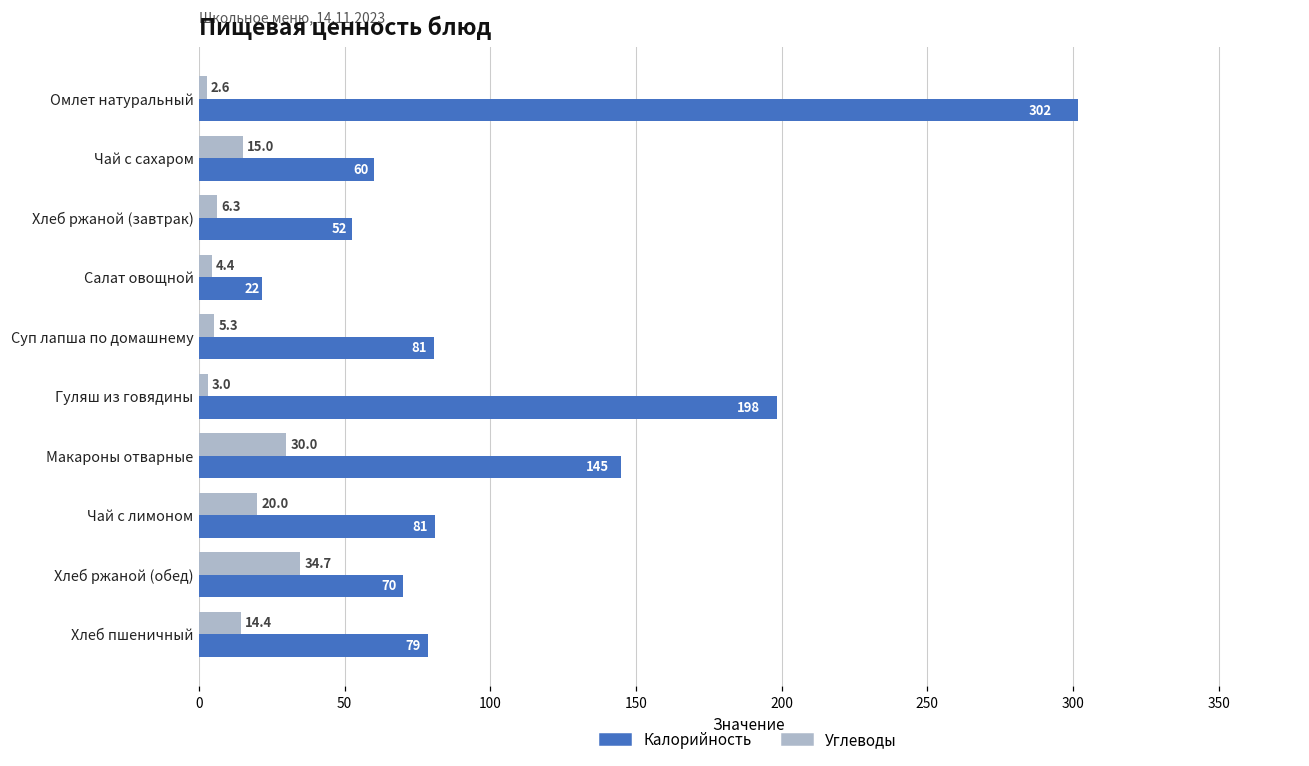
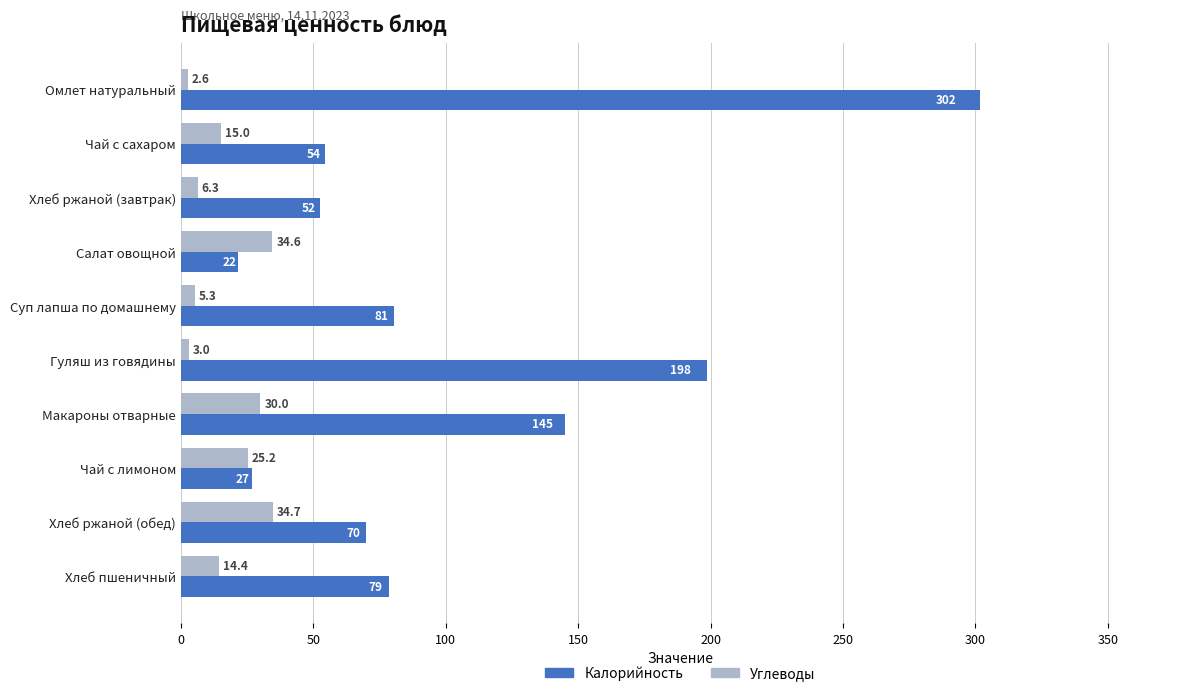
Калорийность, Чай с сахаром: 60 -> 54
Углеводы, Салат овощной: 4.4 -> 34.6
Углеводы, Чай с лимоном: 20.0 -> 25.2
Калорийность, Чай с лимоном: 81 -> 27
